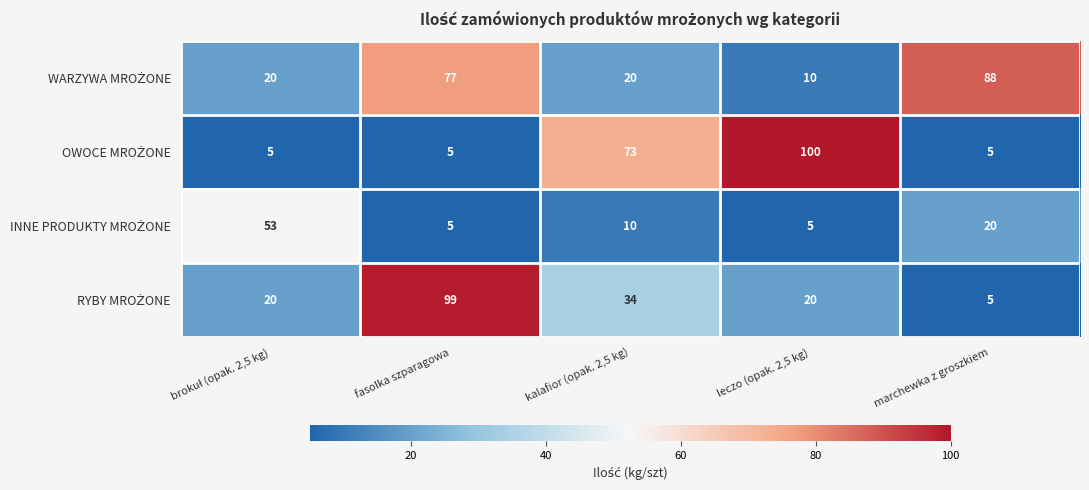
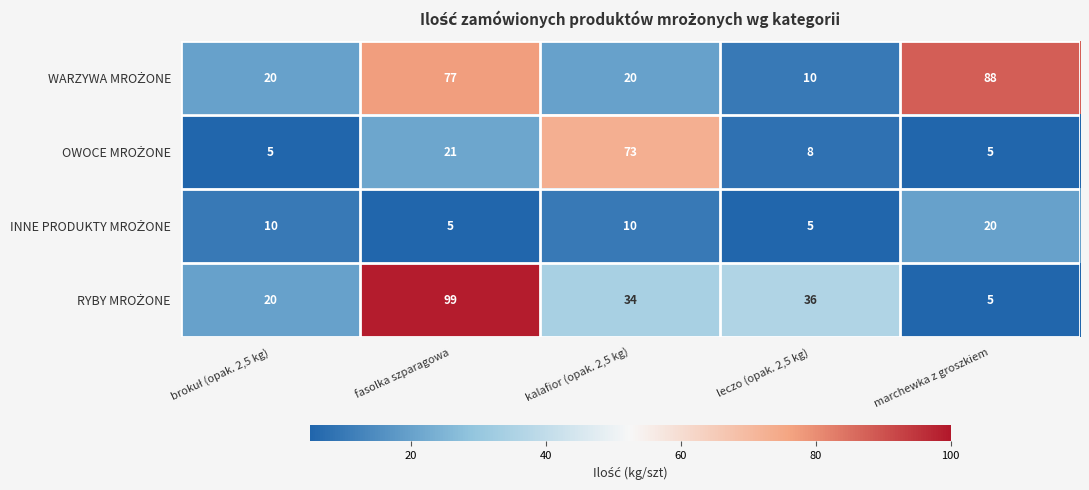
OWOCE MROŻONE, fasolka szparagowa: 5 -> 21
OWOCE MROŻONE, leczo (opak. 2,5 kg): 100 -> 8
INNE PRODUKTY MROŻONE, brokuł (opak. 2,5 kg): 53 -> 10
RYBY MROŻONE, leczo (opak. 2,5 kg): 20 -> 36
